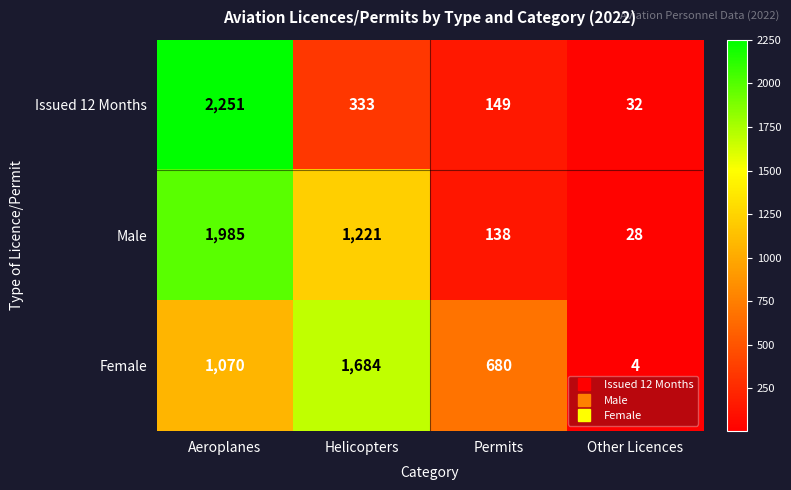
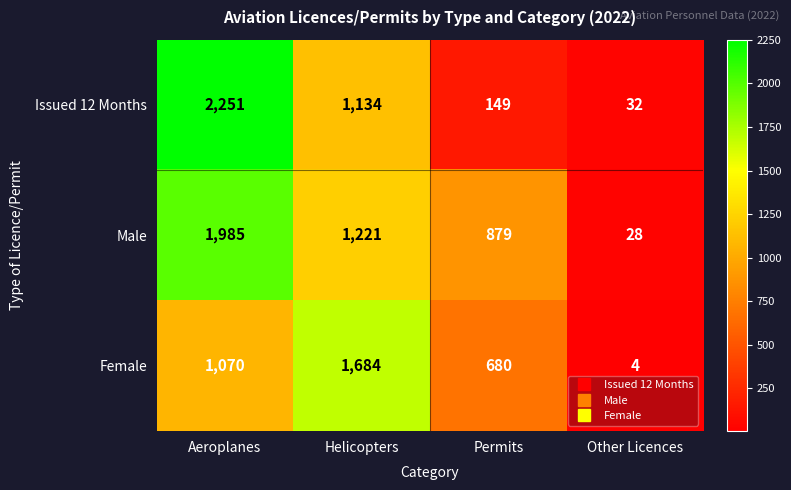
Issued 12 Months, Helicopters: 333 -> 1,134
Male, Permits: 138 -> 879
